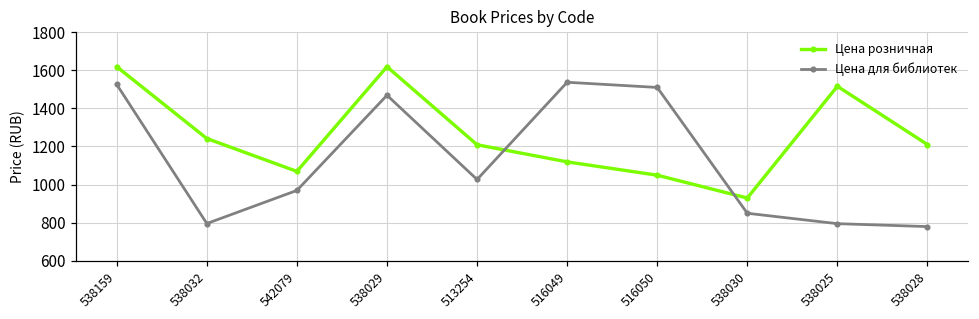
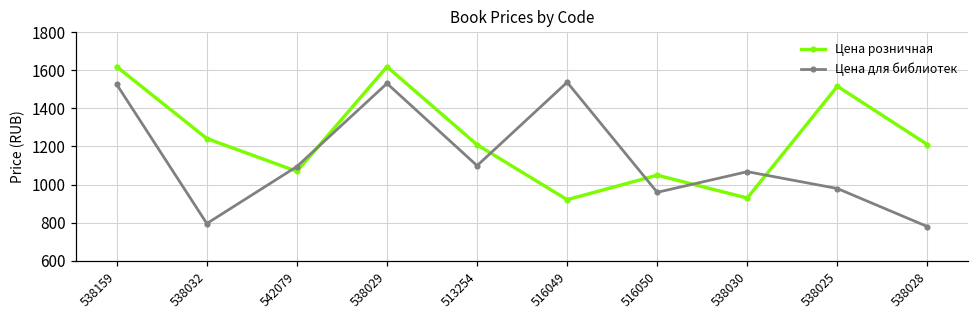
Цена для библиотек, 542079: 970 -> 1090
Цена для библиотек, 538029: 1470 -> 1530
Цена для библиотек, 513254: 1030 -> 1100
Цена розничная, 516049: 1120 -> 920
Цена для библиотек, 516050: 1510 -> 960
Цена для библиотек, 538030: 850 -> 1070
Цена для библиотек, 538025: 790 -> 980
